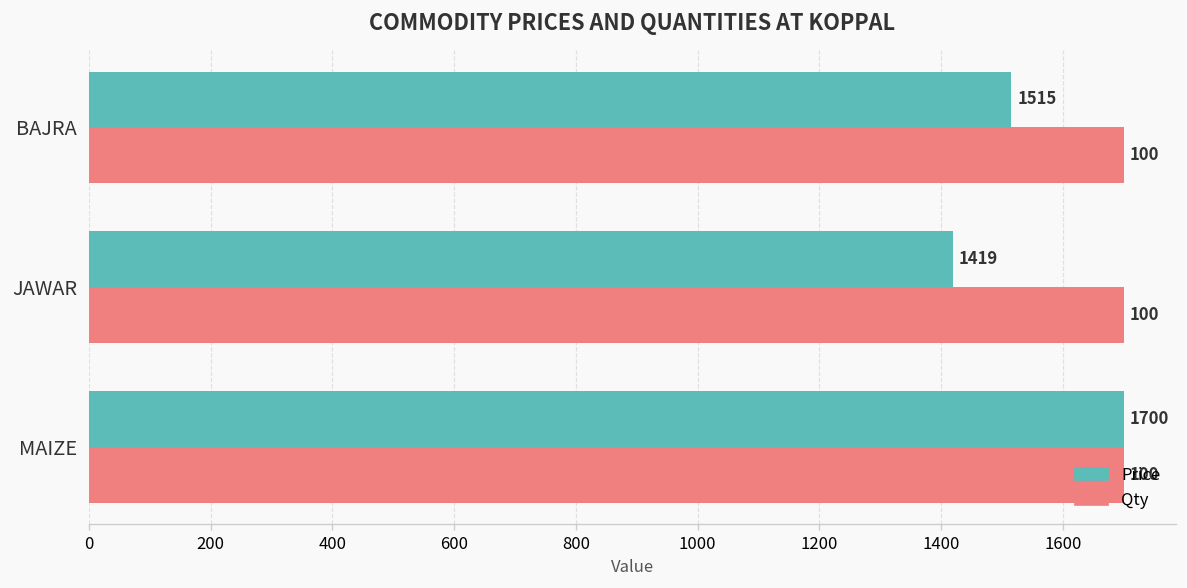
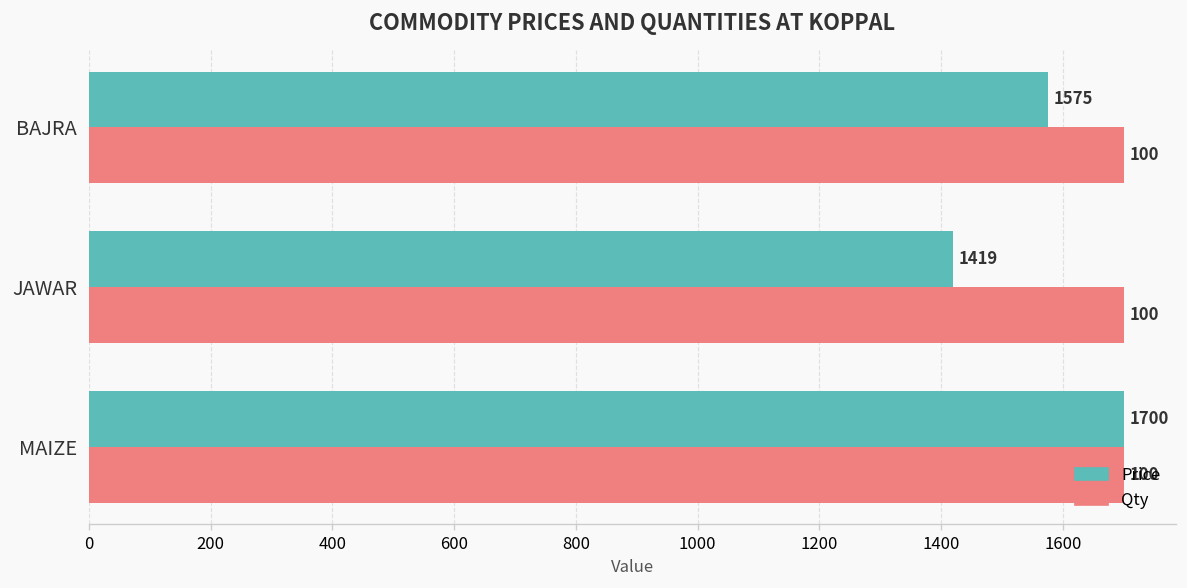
Price, BAJRA: 1515 -> 1575
